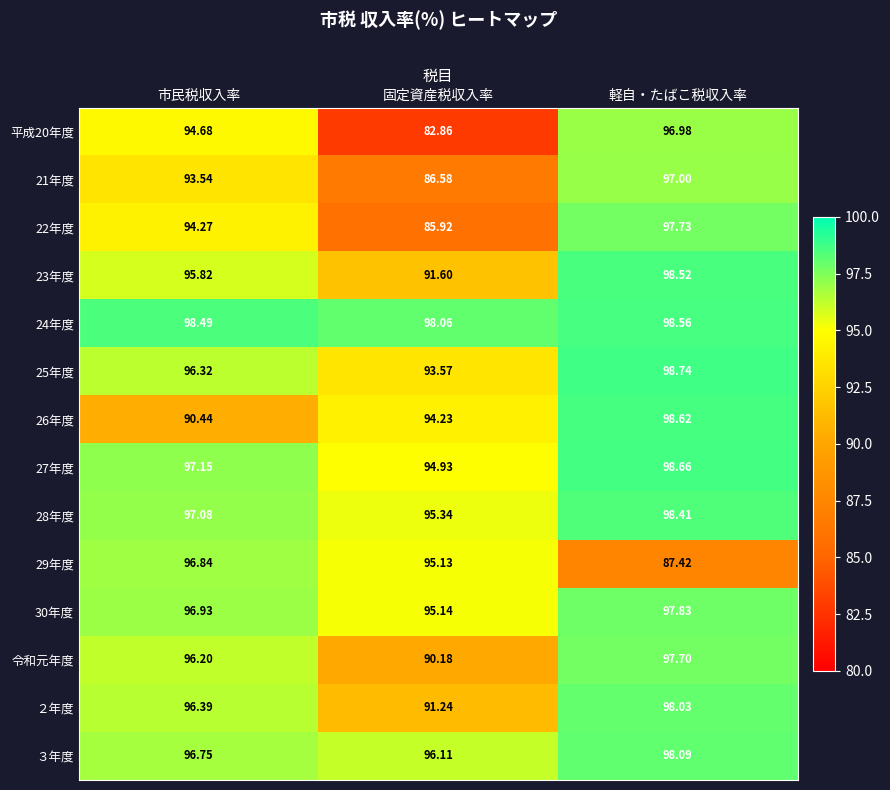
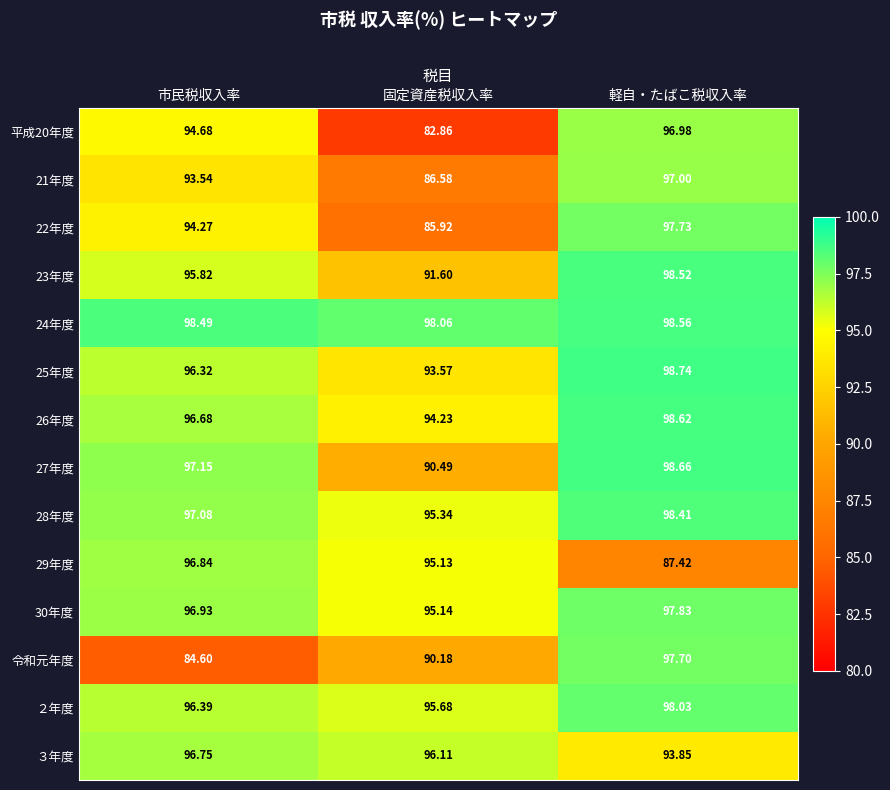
26年度, 市民税収入率: 90.44 -> 96.68
27年度, 固定資産税収入率: 94.93 -> 90.49
令和元年度, 市民税収入率: 96.20 -> 84.60
２年度, 固定資産税収入率: 91.24 -> 95.68
３年度, 軽自・たばこ税収入率: 98.09 -> 93.85
